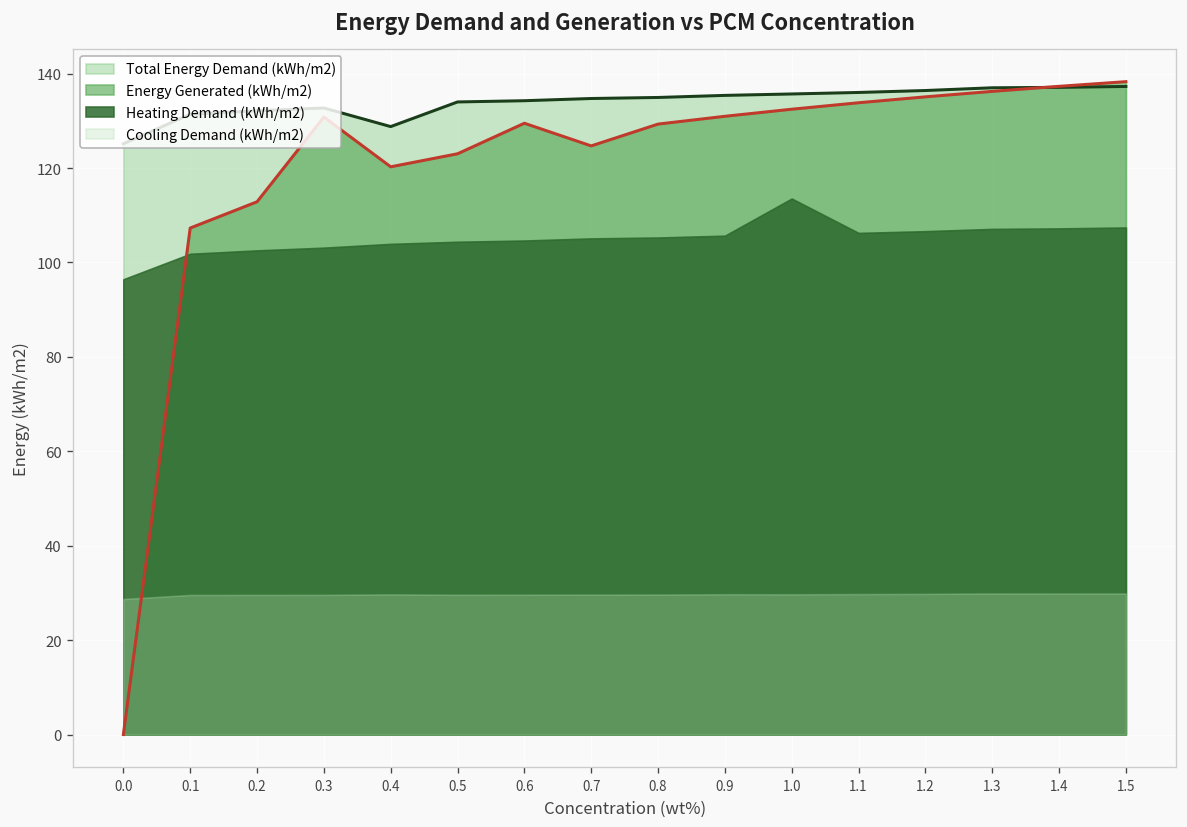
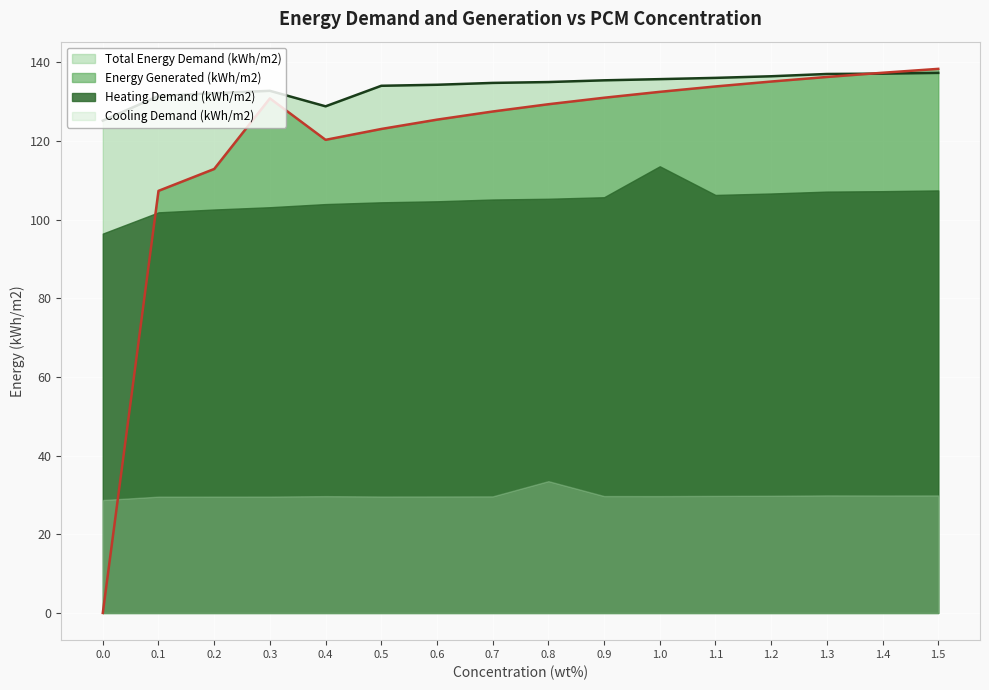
Energy Generated (kWh/m2), 0.6: 130 -> 125
Energy Generated (kWh/m2), 0.7: 125 -> 127
Cooling Demand (kWh/m2), 0.8: 30 -> 34
